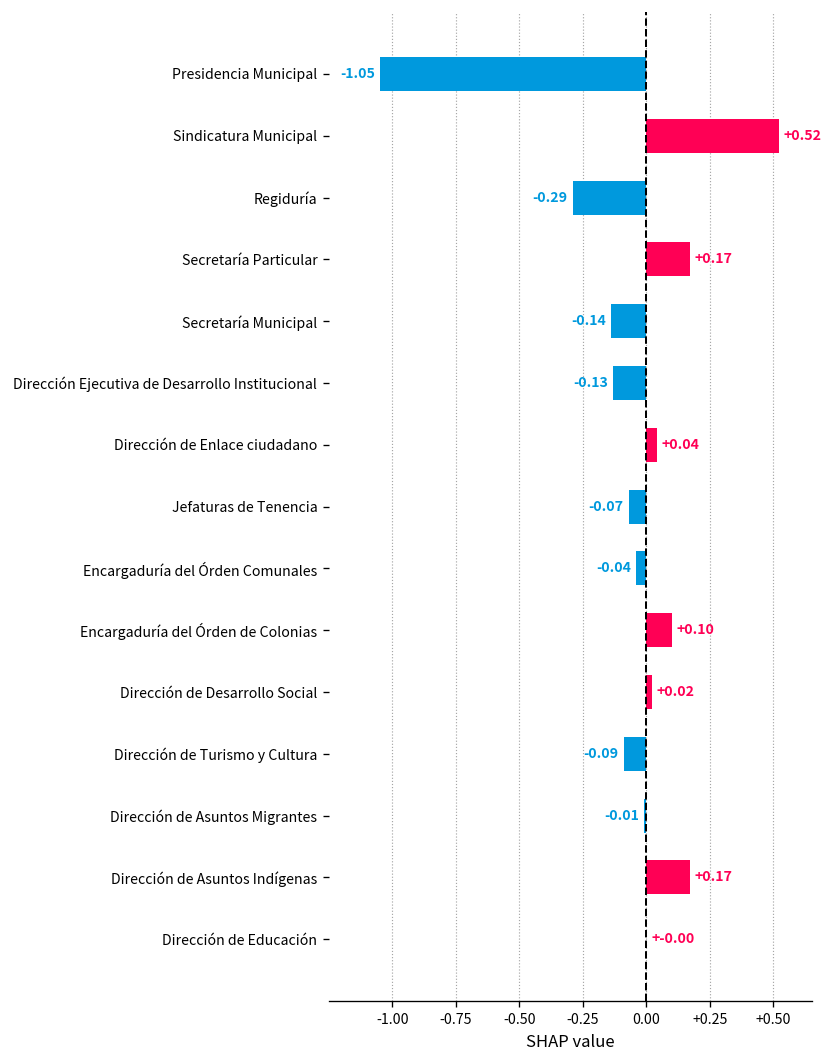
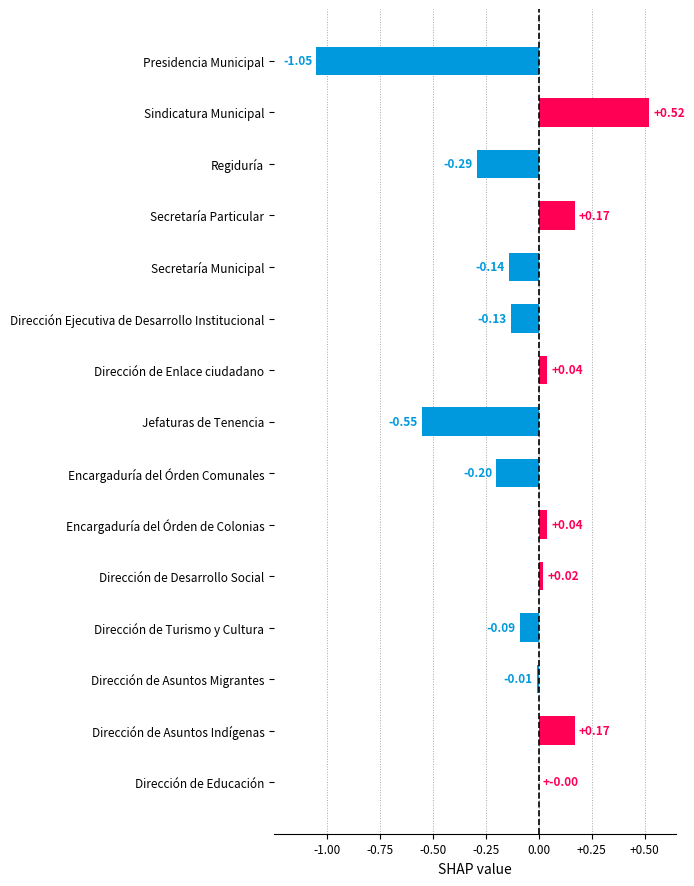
Jefaturas de Tenencia: -0.07 -> -0.55
Encargaduría del Órden Comunales: -0.04 -> -0.20
Encargaduría del Órden de Colonias: +0.10 -> +0.04
